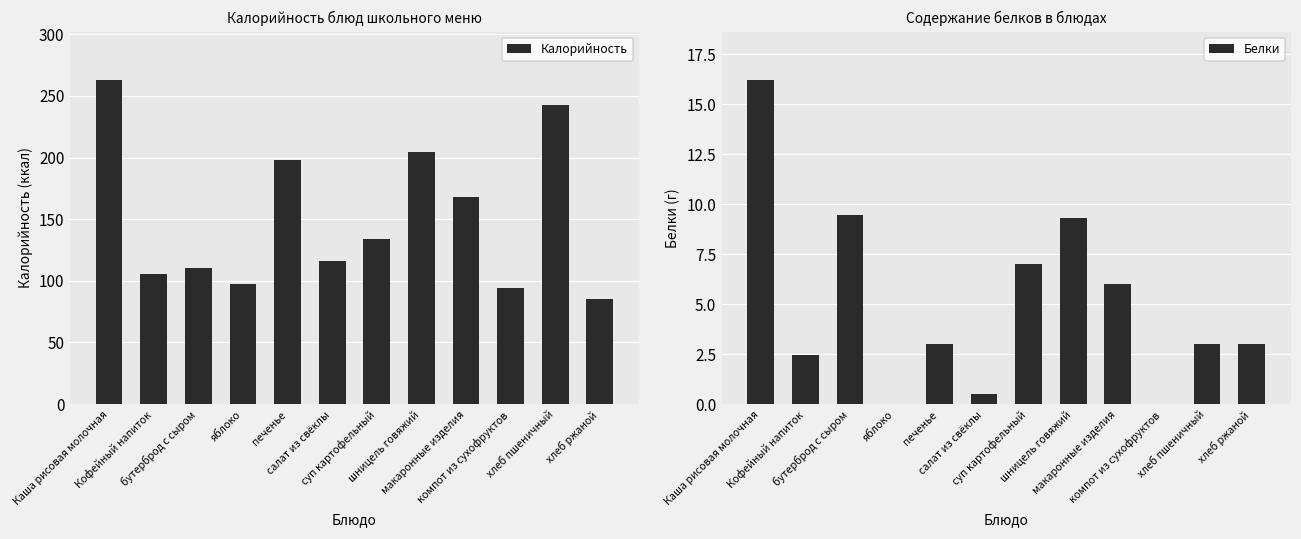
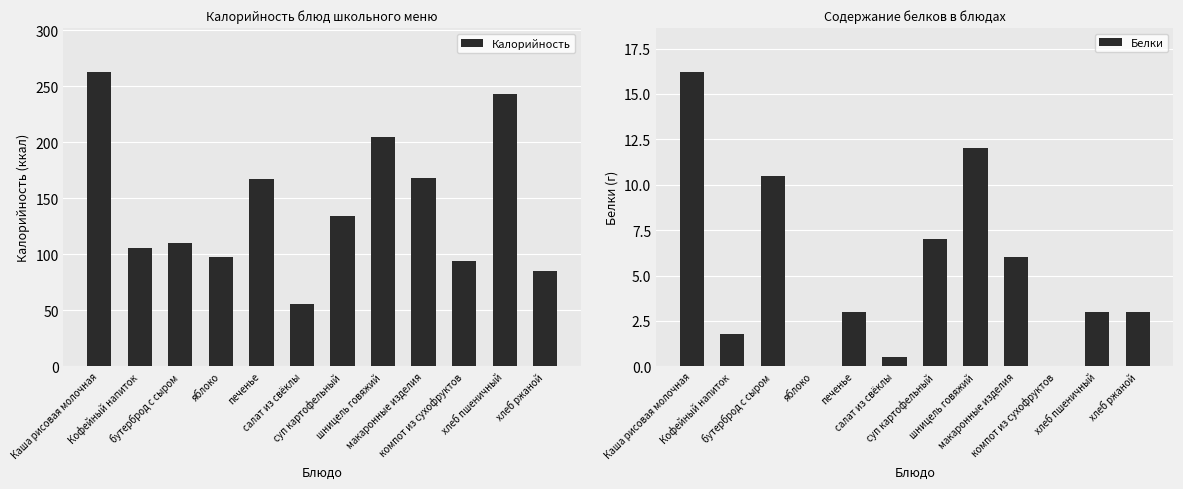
Калорийность блюд школьного меню, печенье: 198 -> 167
Калорийность блюд школьного меню, салат из свёклы: 116 -> 56
Содержание белков в блюдах, Кофейный напиток: 2.5 -> 1.8
Содержание белков в блюдах, бутерброд с сыром: 9.5 -> 10.5
Содержание белков в блюдах, шницель говяжий: 9.3 -> 12.0
